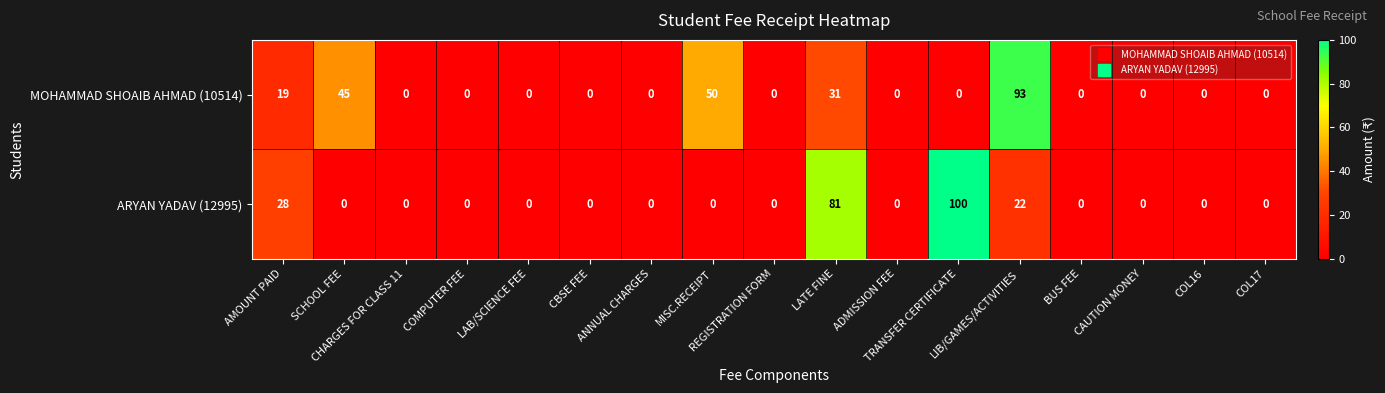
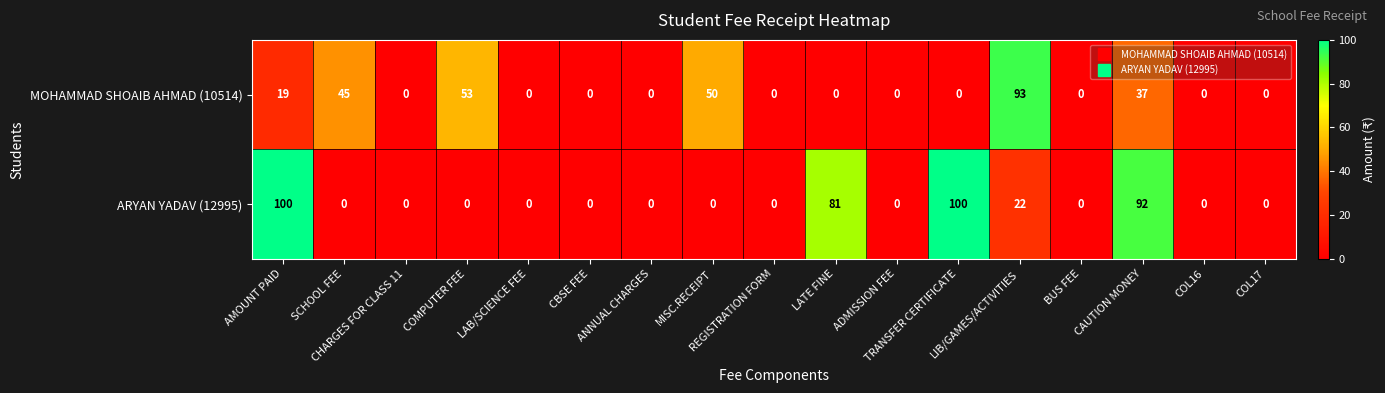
MOHAMMAD SHOAIB AHMAD (10514), COMPUTER FEE: 0 -> 53
MOHAMMAD SHOAIB AHMAD (10514), LATE FINE: 31 -> 0
MOHAMMAD SHOAIB AHMAD (10514), CAUTION MONEY: 0 -> 37
ARYAN YADAV (12995), AMOUNT PAID: 28 -> 100
ARYAN YADAV (12995), CAUTION MONEY: 0 -> 92
